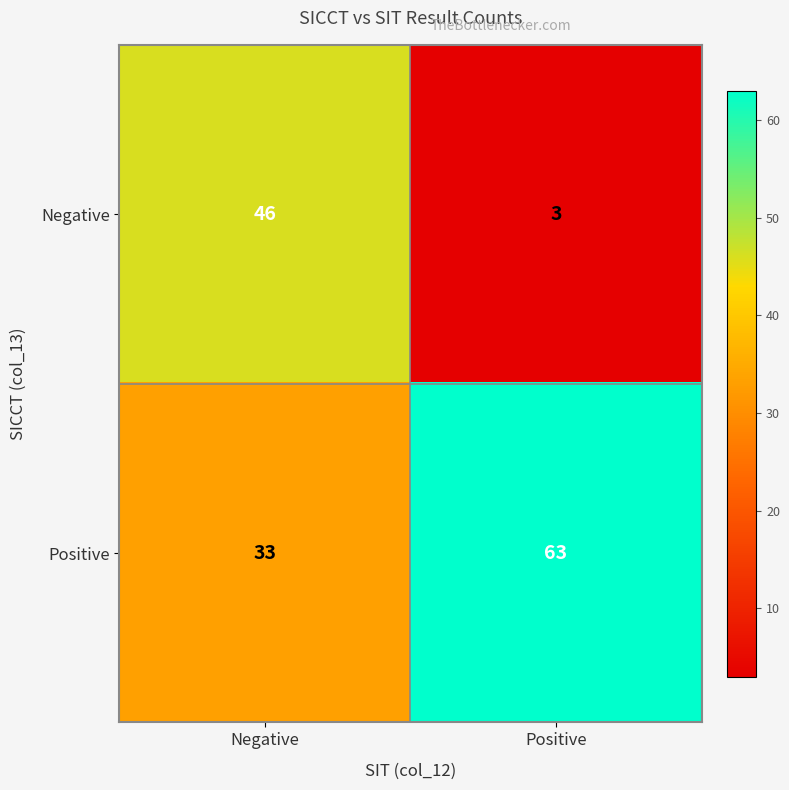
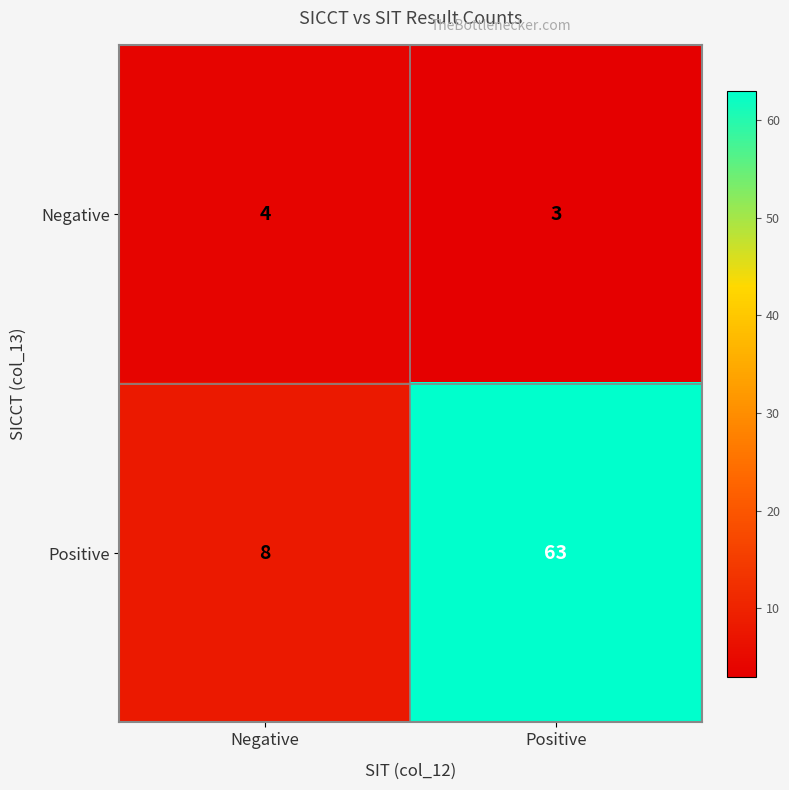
Negative, Negative: 46 -> 4
Positive, Negative: 33 -> 8
